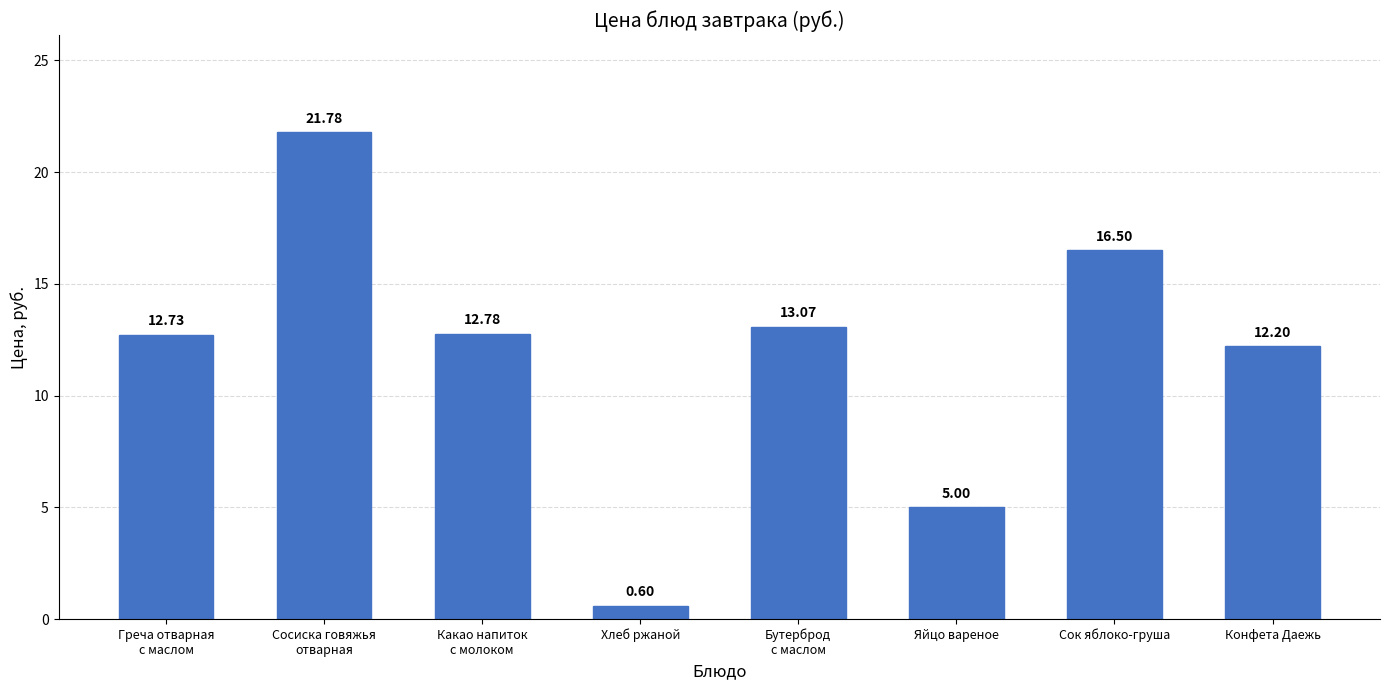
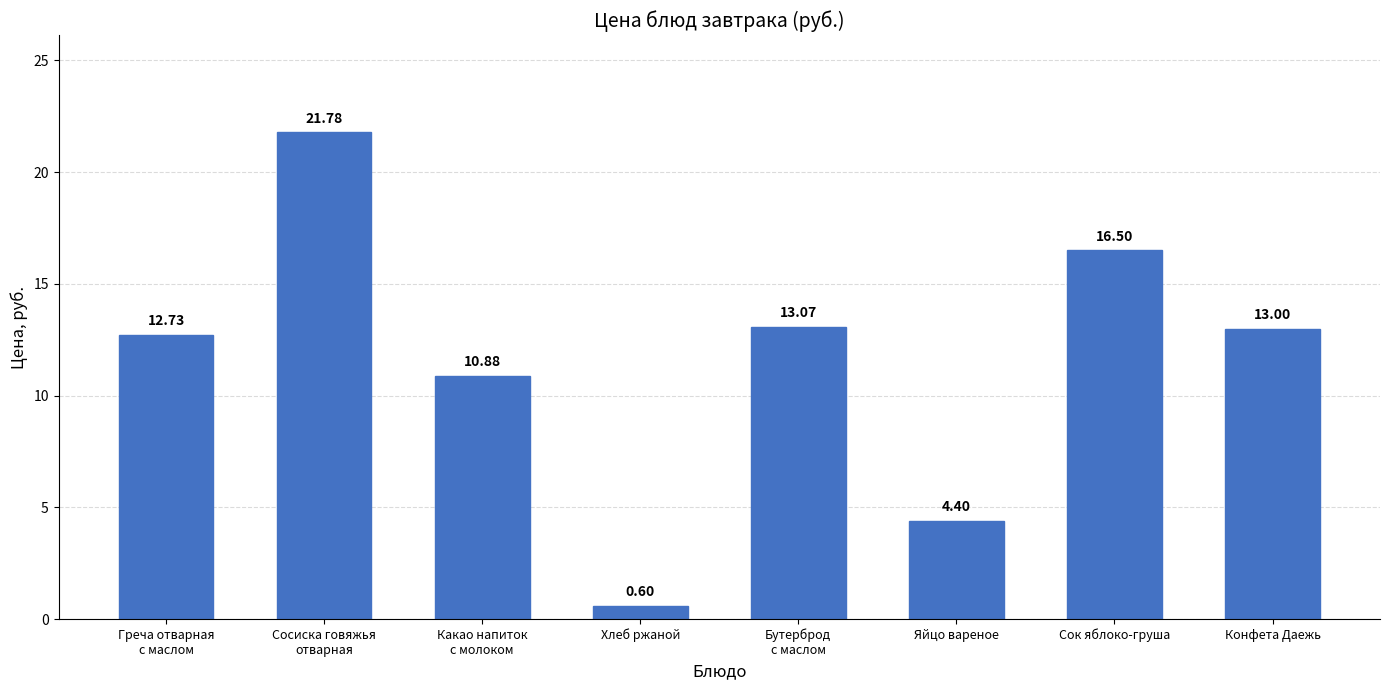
Какао напиток с молоком: 12.78 -> 10.88
Яйцо вареное: 5.00 -> 4.40
Конфета Даежь: 12.20 -> 13.00
